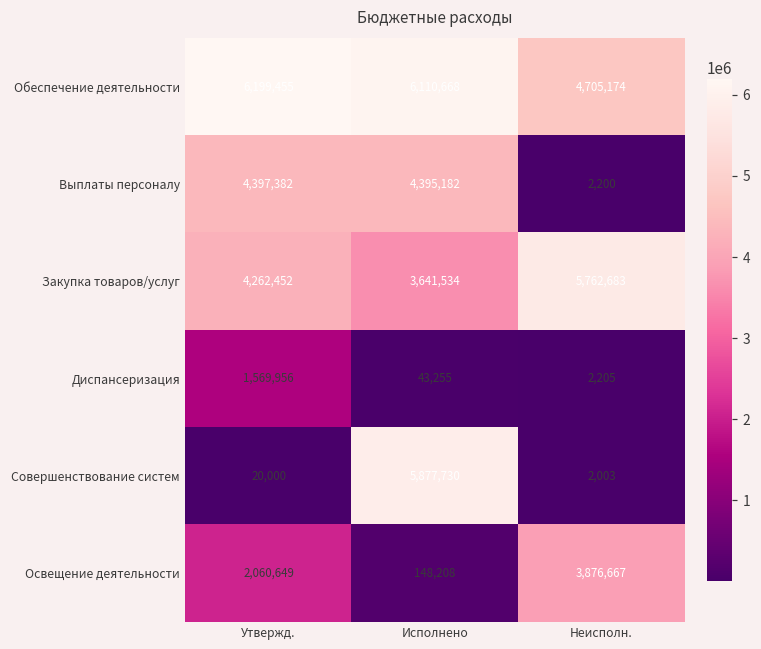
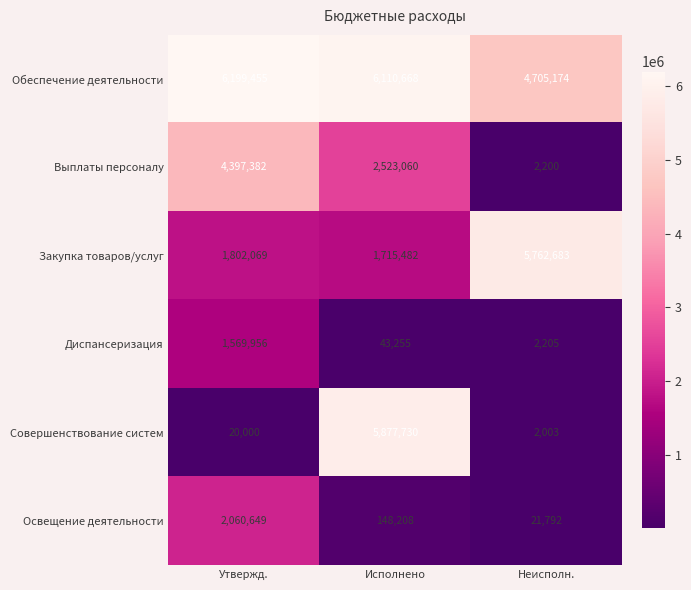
Выплаты персоналу, Исполнено: 4,395,182 -> 2,523,060
Закупка товаров/услуг, Утвержд.: 4,262,452 -> 1,802,069
Закупка товаров/услуг, Исполнено: 3,641,534 -> 1,715,482
Освещение деятельности, Неисполн.: 3,876,667 -> 21,792
